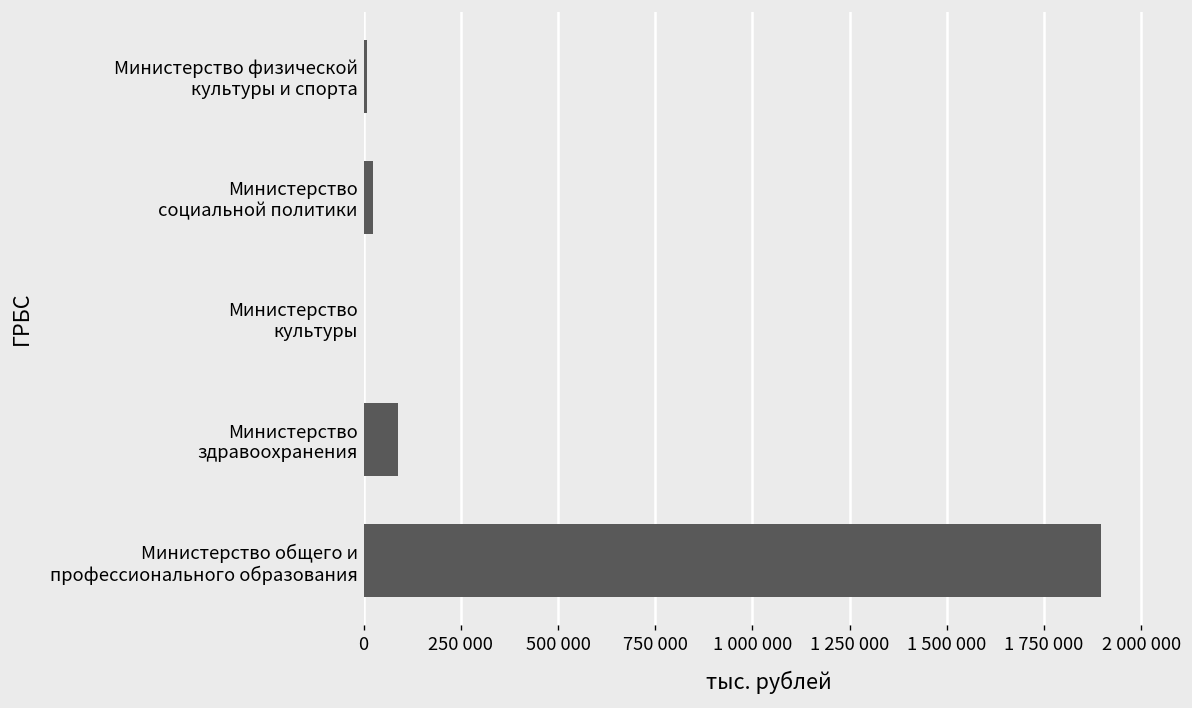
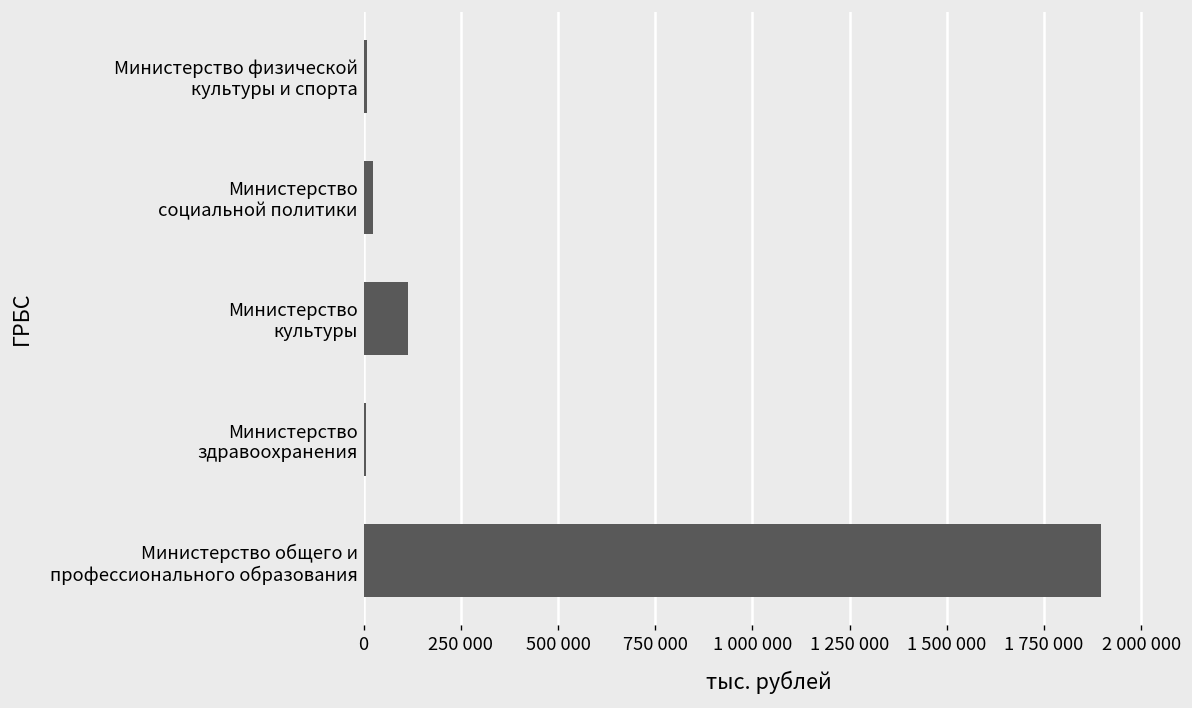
Министерство культуры: 0 -> 110000
Министерство здравоохранения: 90000 -> 10000
